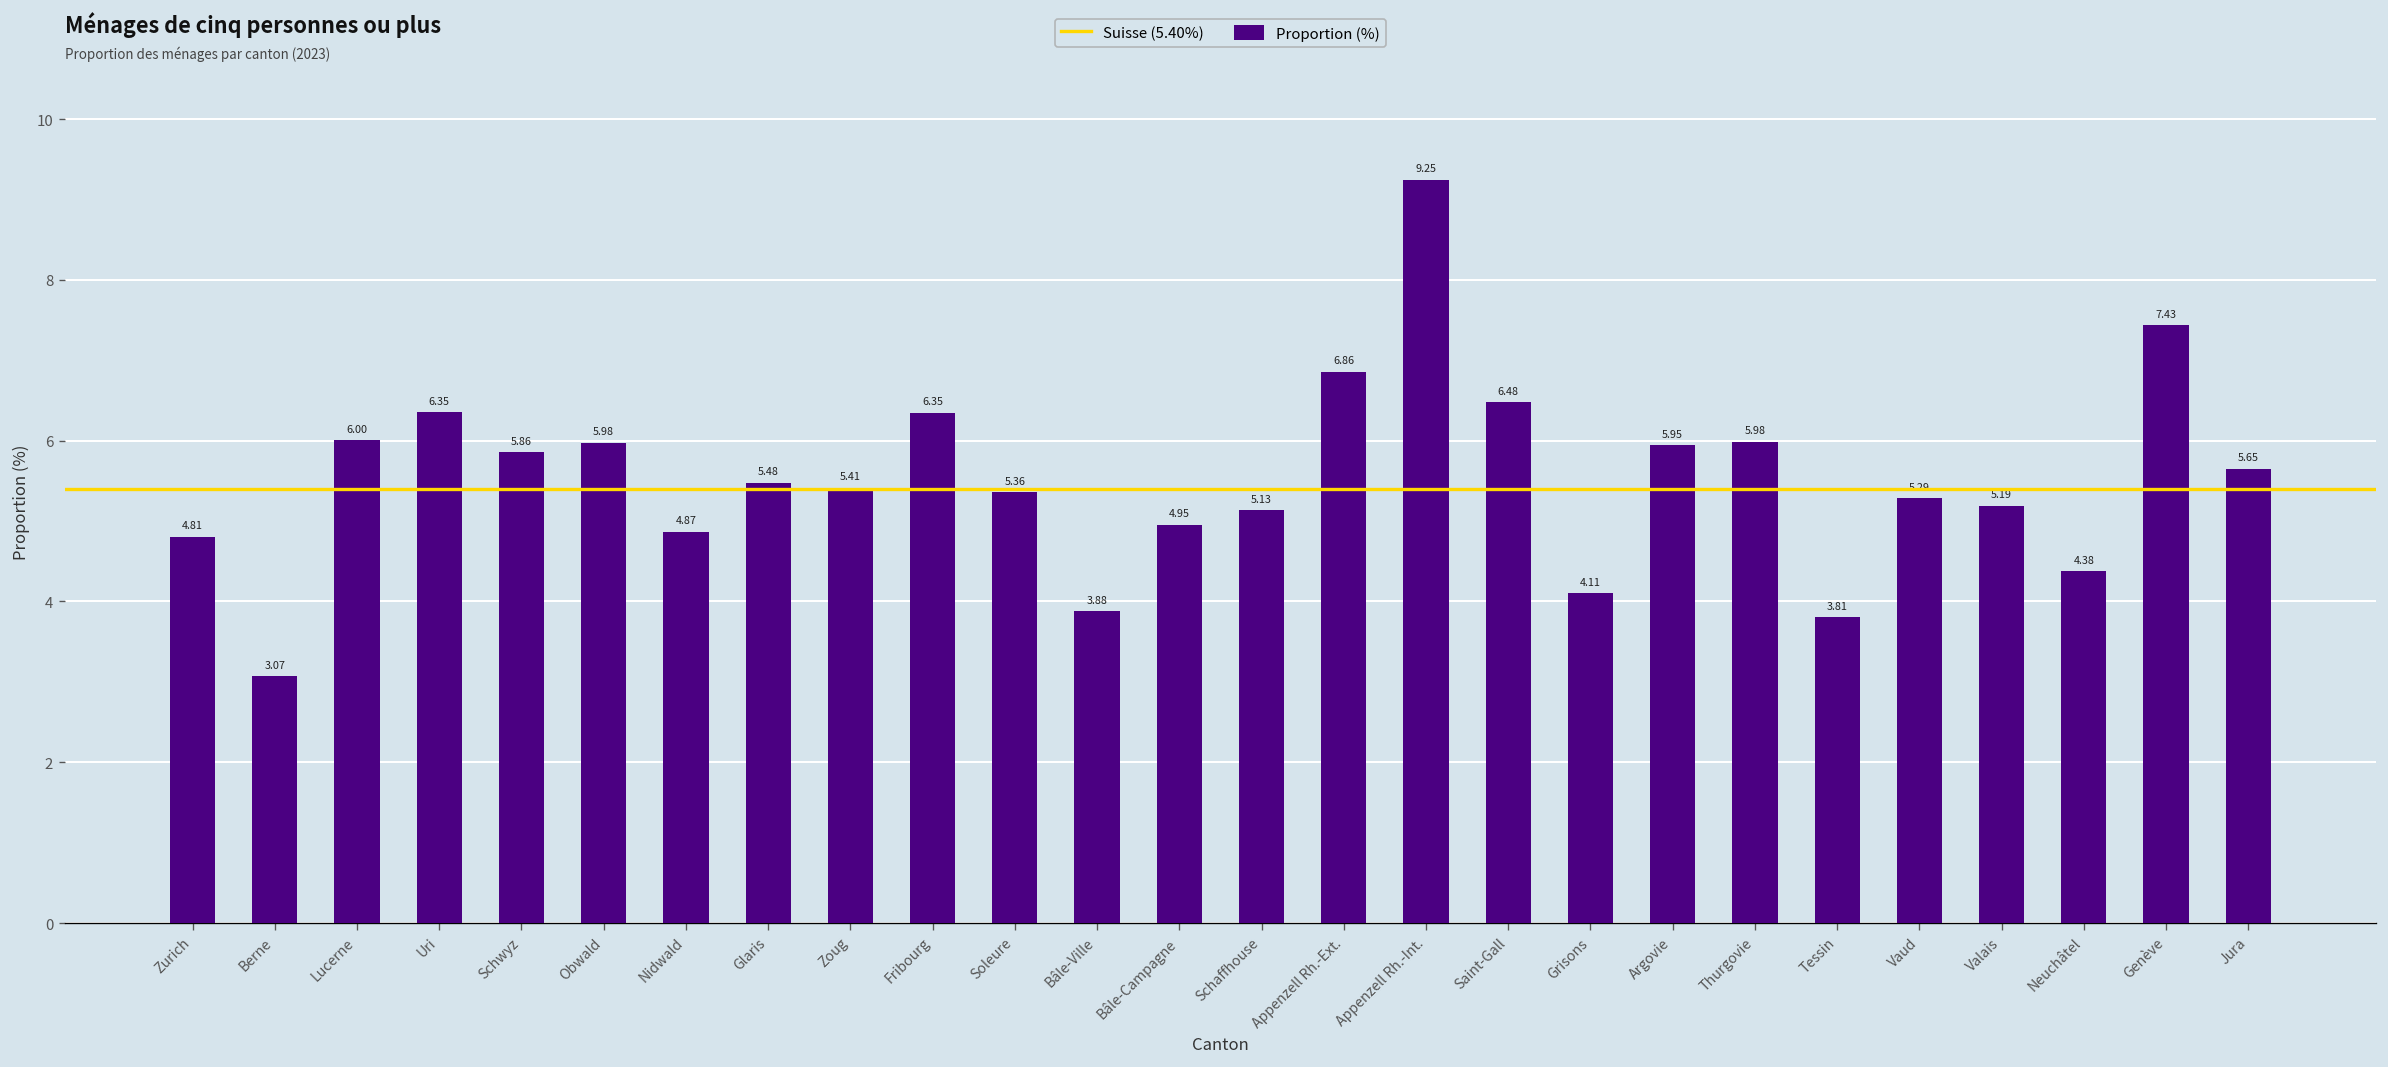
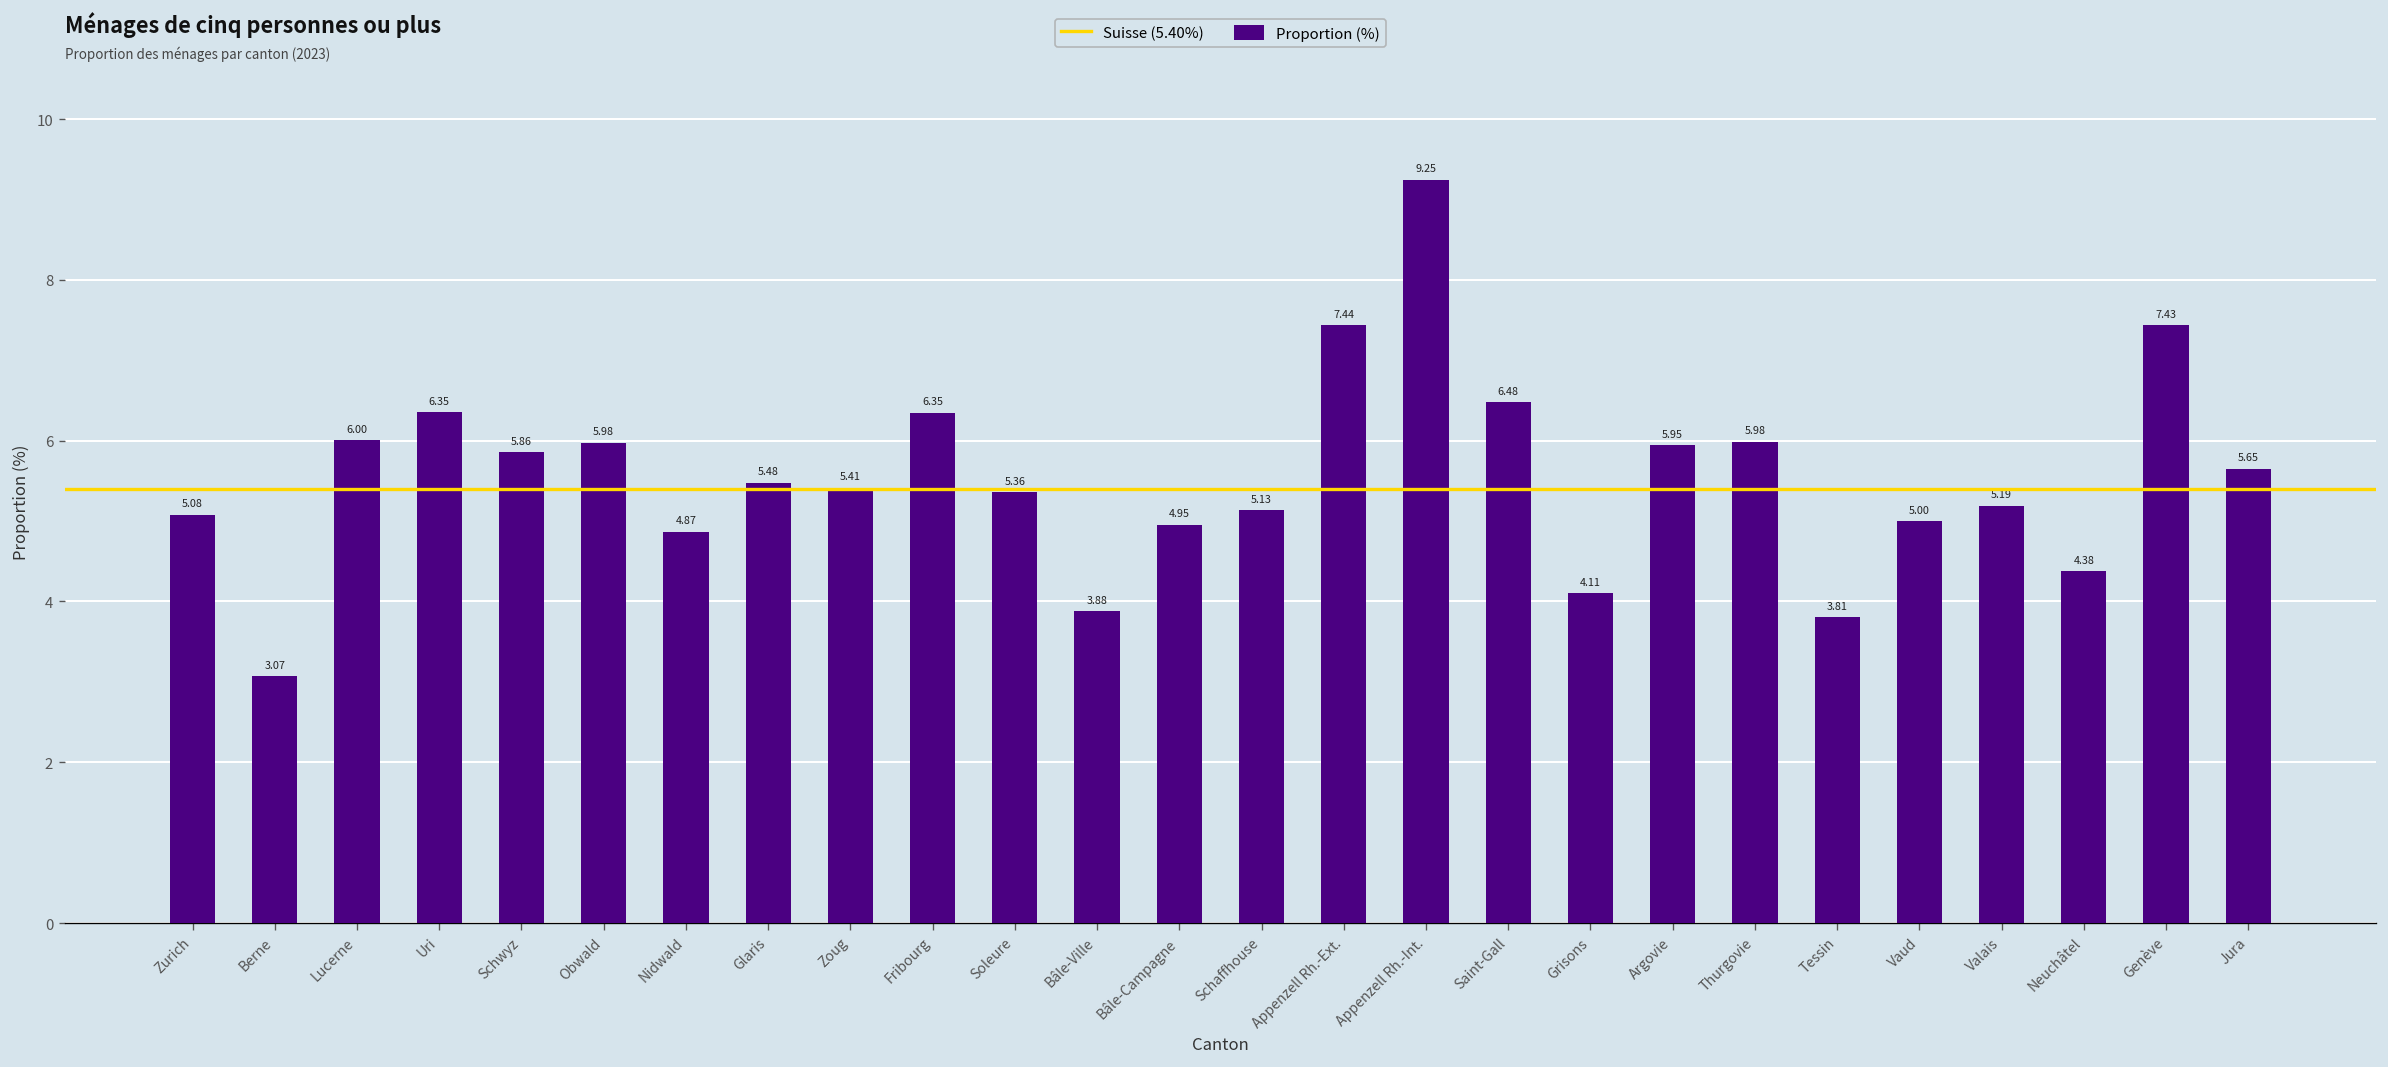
Zurich: 4.81 -> 5.08
Appenzell Rh.-Ext.: 6.86 -> 7.44
Vaud: 5.29 -> 5.00
